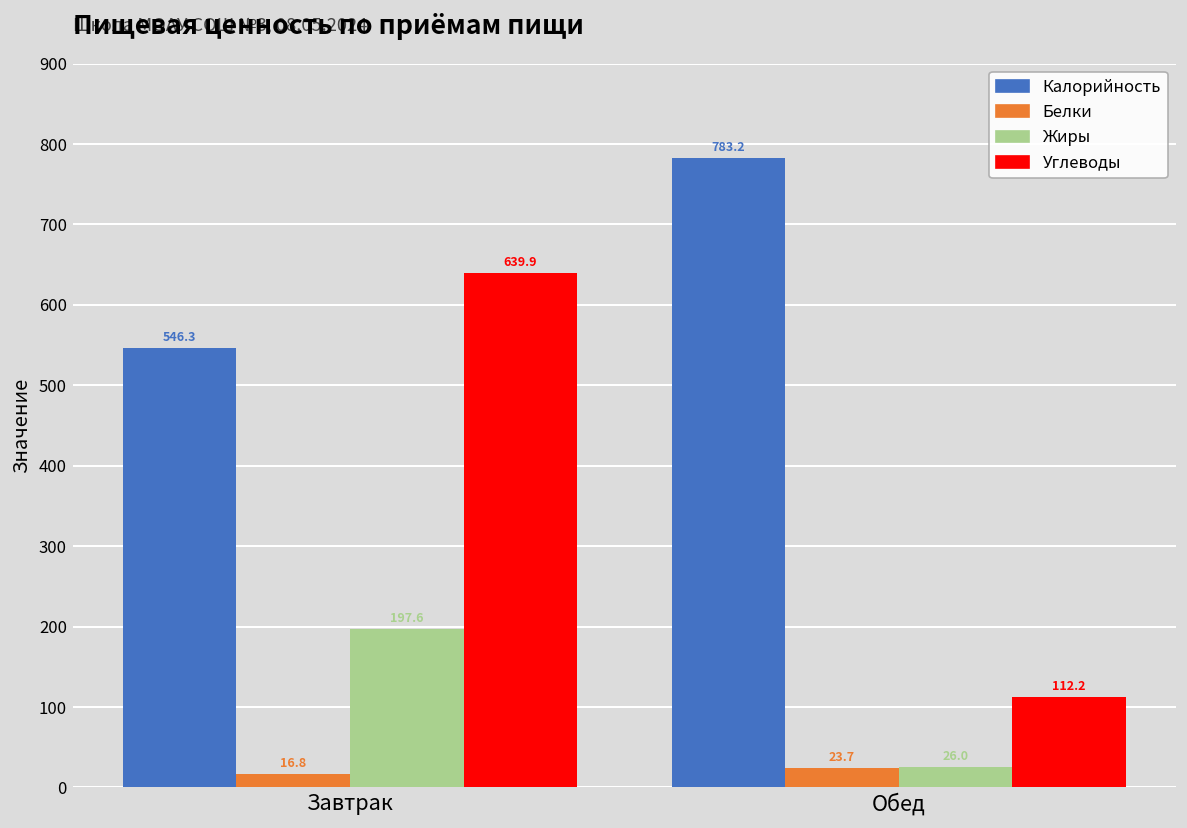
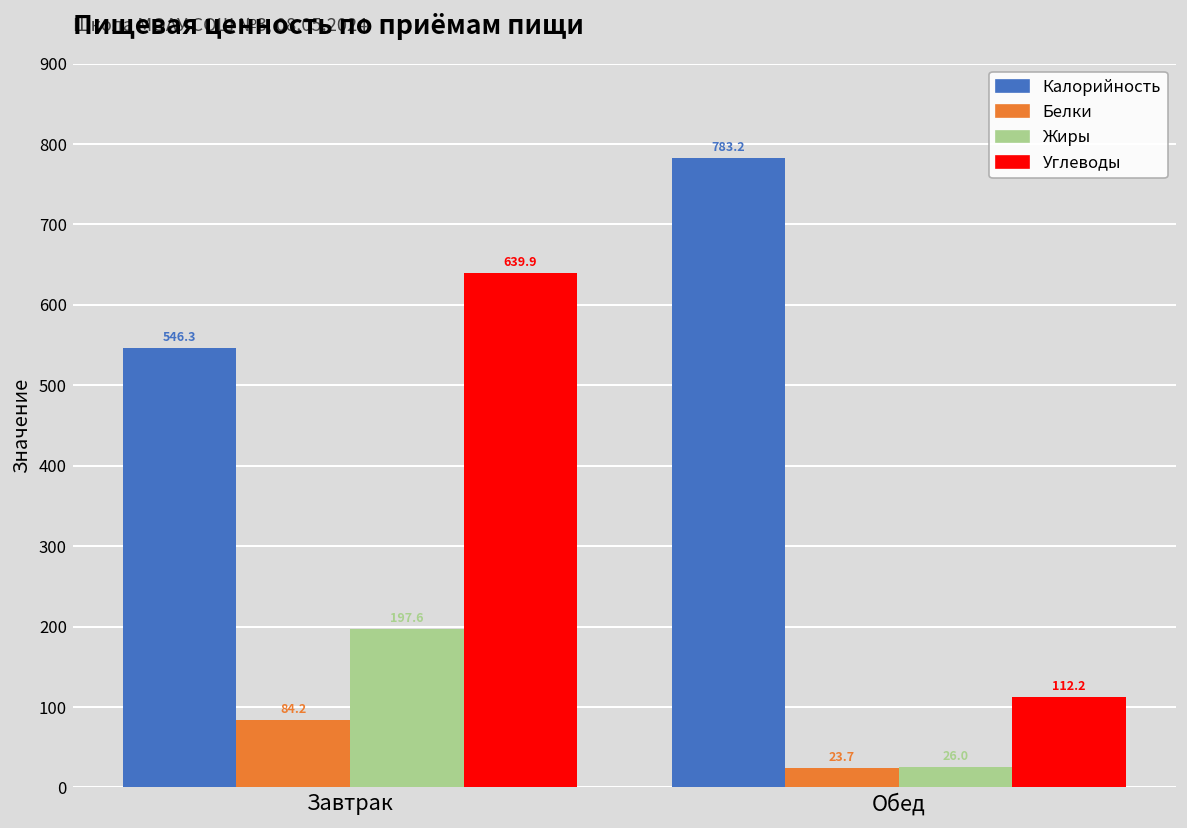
Белки, Завтрак: 16.8 -> 84.2
